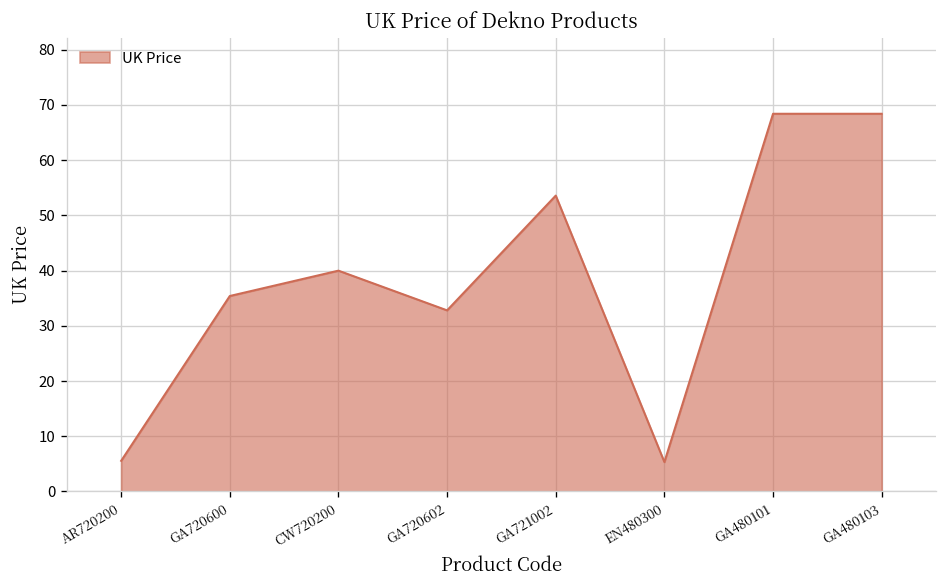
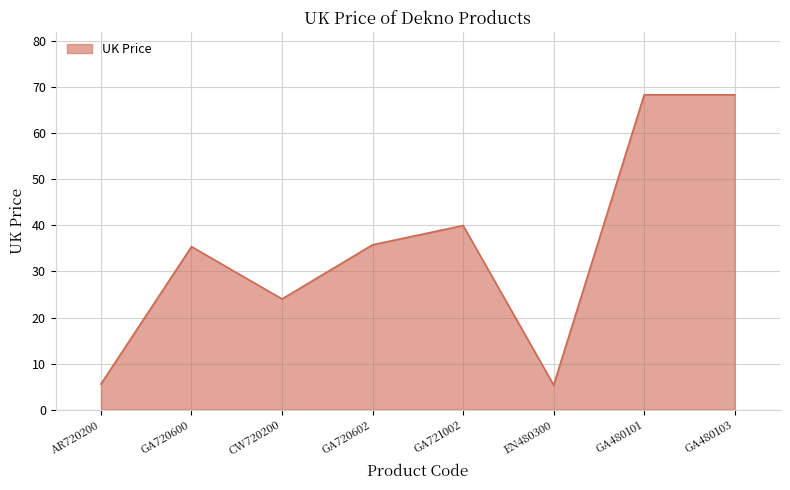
CW720200: 40 -> 24
GA720602: 33 -> 36
GA721002: 54 -> 40
